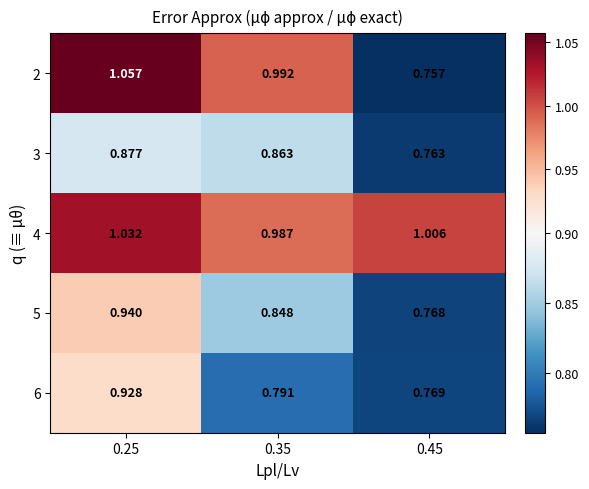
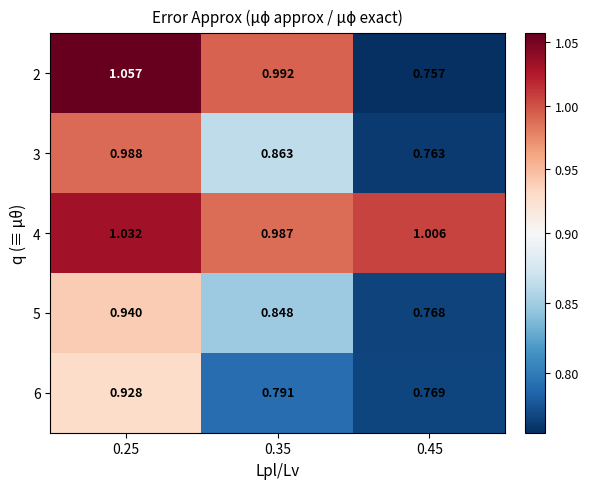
3, 0.25: 0.877 -> 0.988
